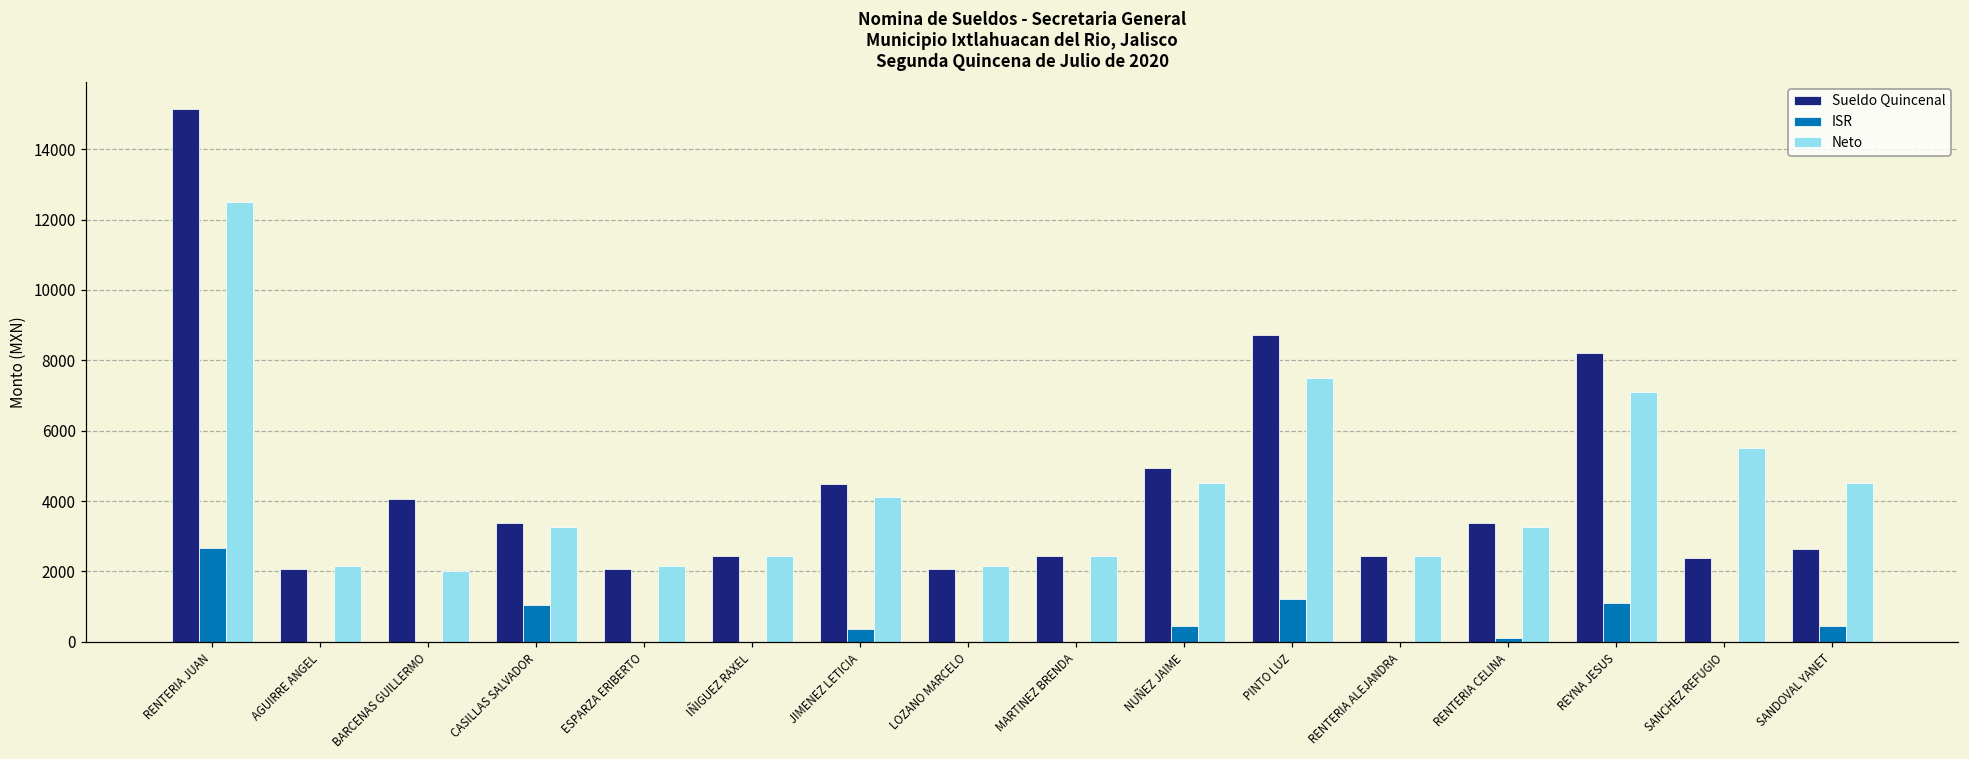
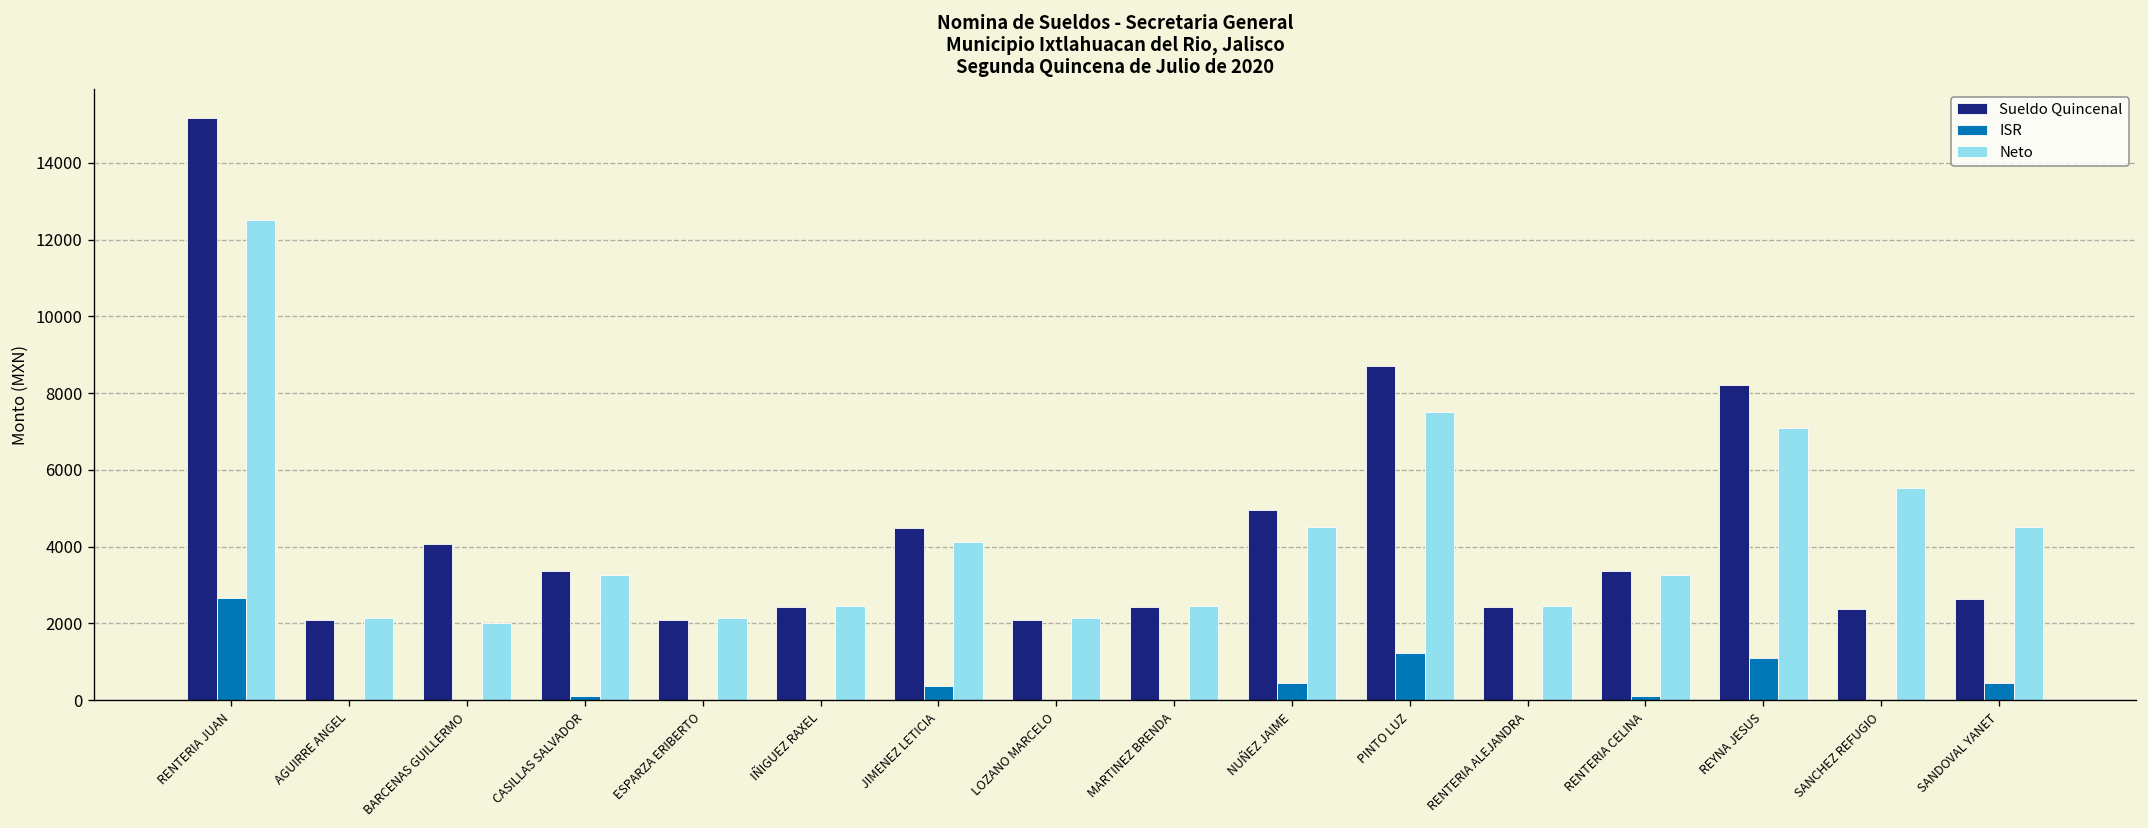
ISR, CASILLAS SALVADOR: 1000 -> 100
